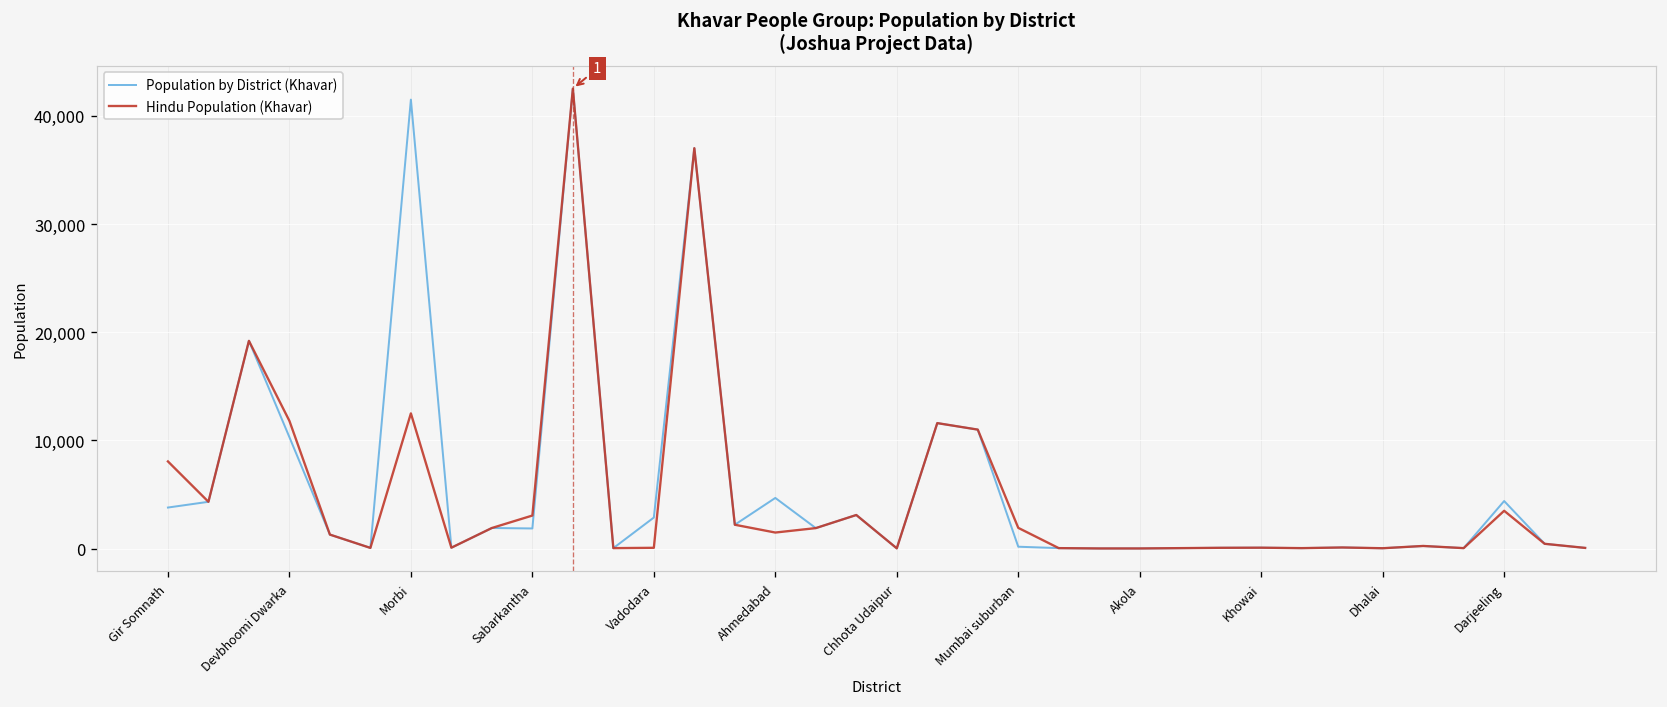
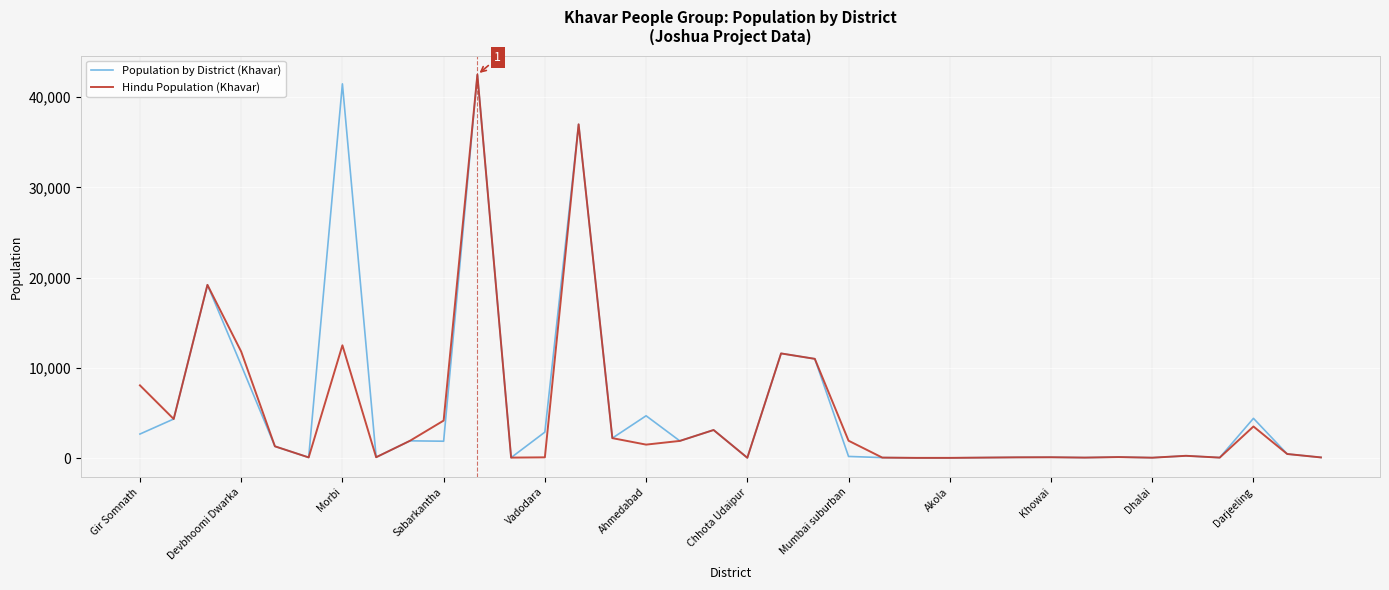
Population by District (Khavar), Gir Somnath: 4,000 -> 3,000
Hindu Population (Khavar), Sabarkantha: 3,000 -> 4,000
